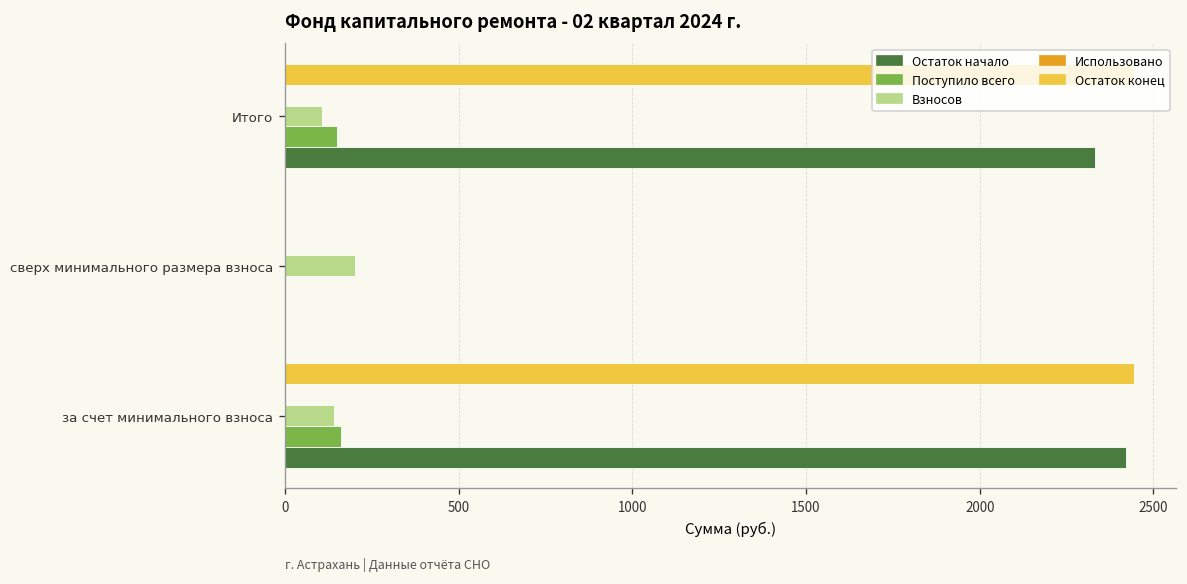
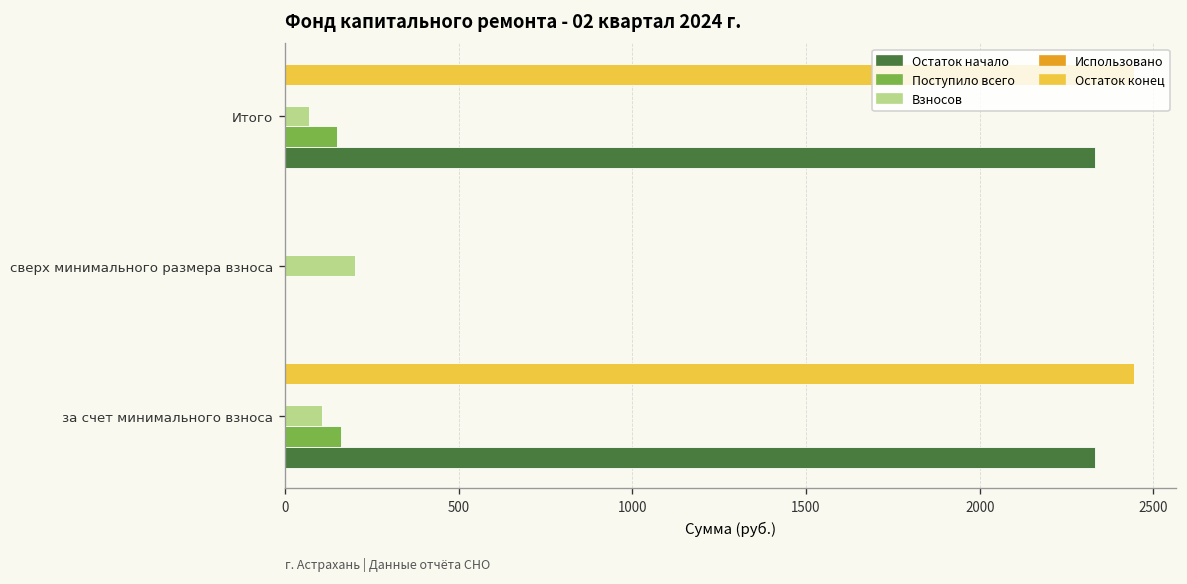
Взносов, Итого: 110 -> 70
Взносов, за счет минимального взноса: 140 -> 110
Остаток начало, за счет минимального взноса: 2420 -> 2330
